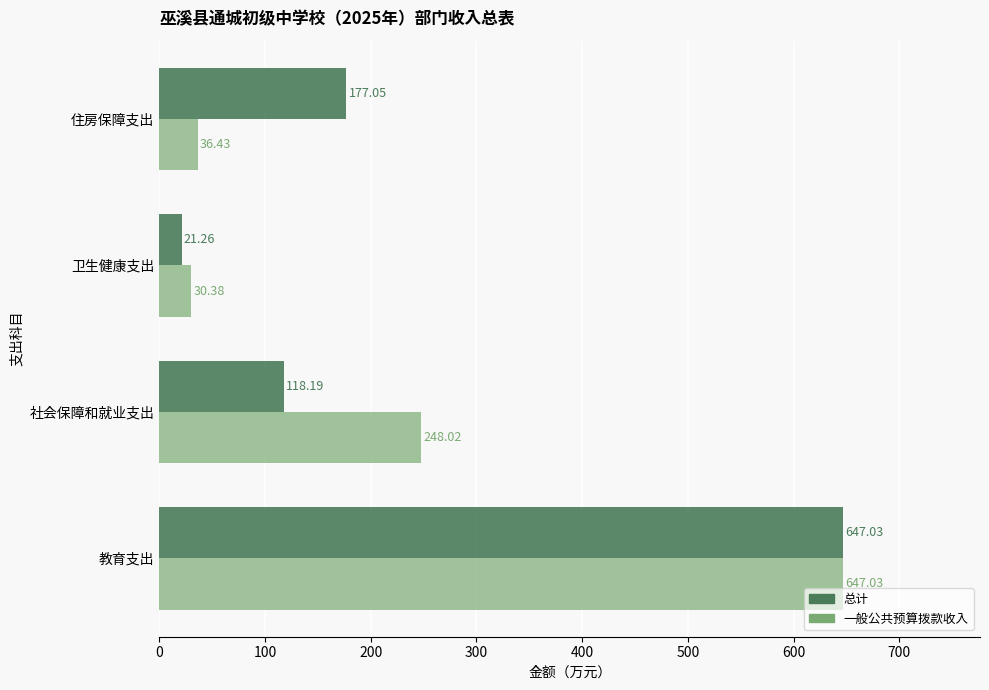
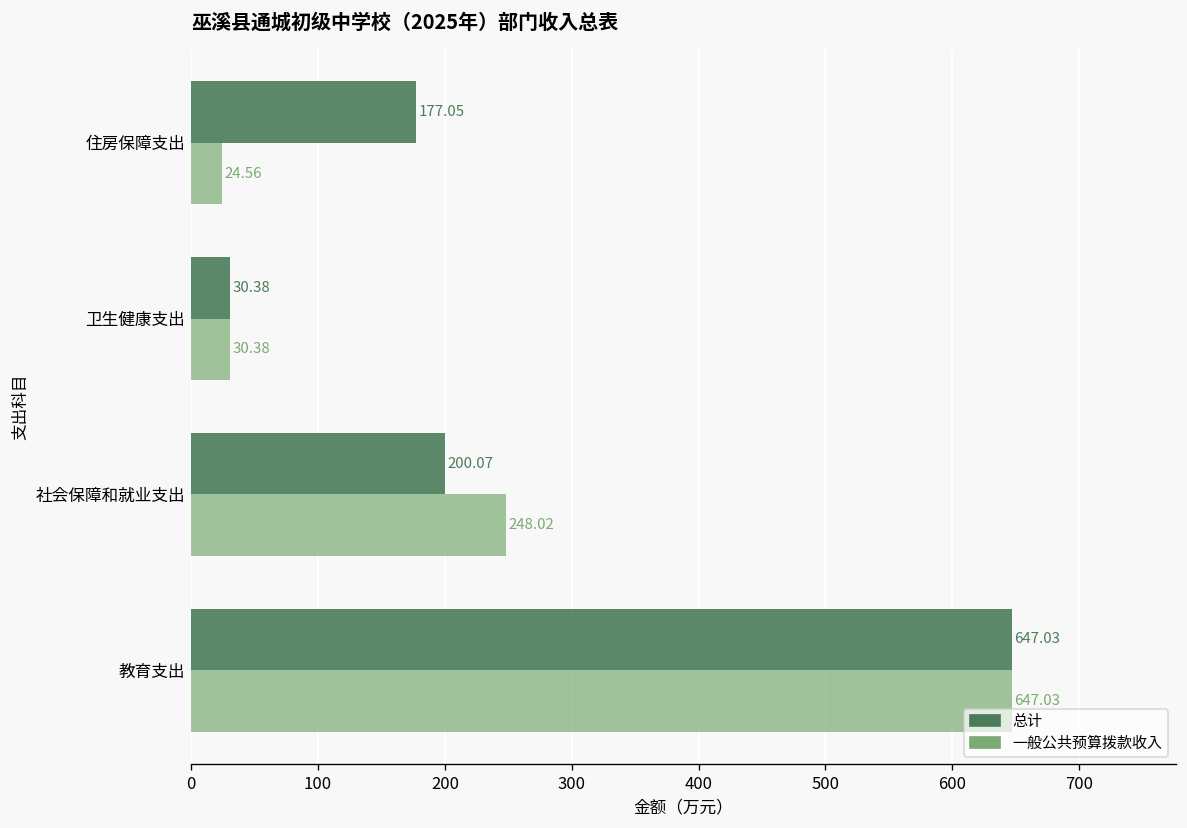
一般公共预算拨款收入, 住房保障支出: 36.43 -> 24.56
总计, 卫生健康支出: 21.26 -> 30.38
总计, 社会保障和就业支出: 118.19 -> 200.07
